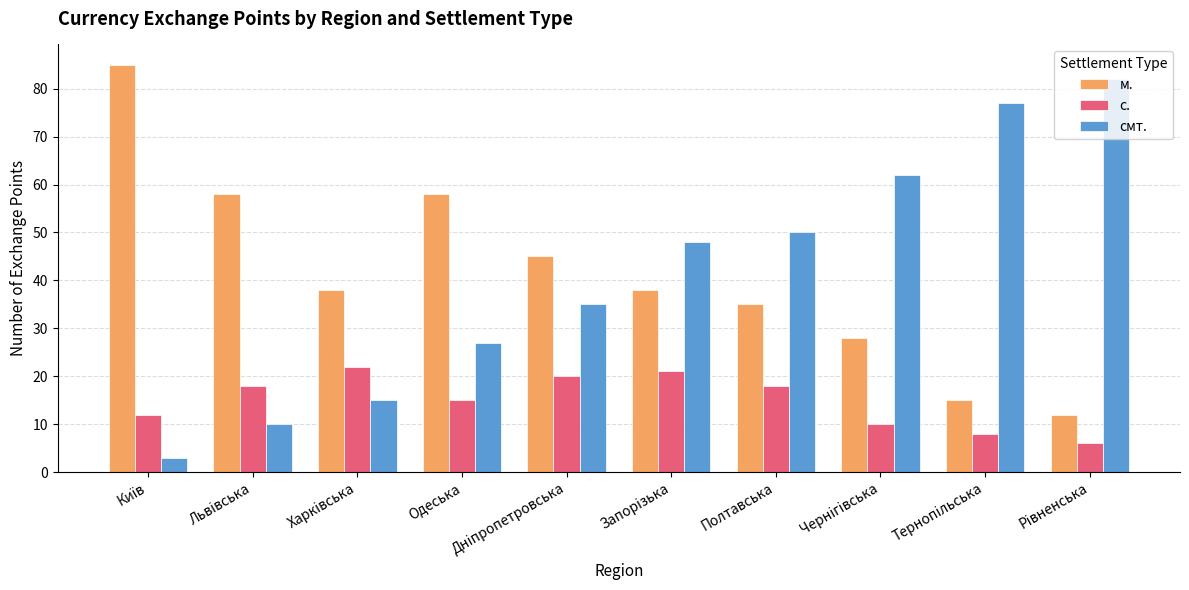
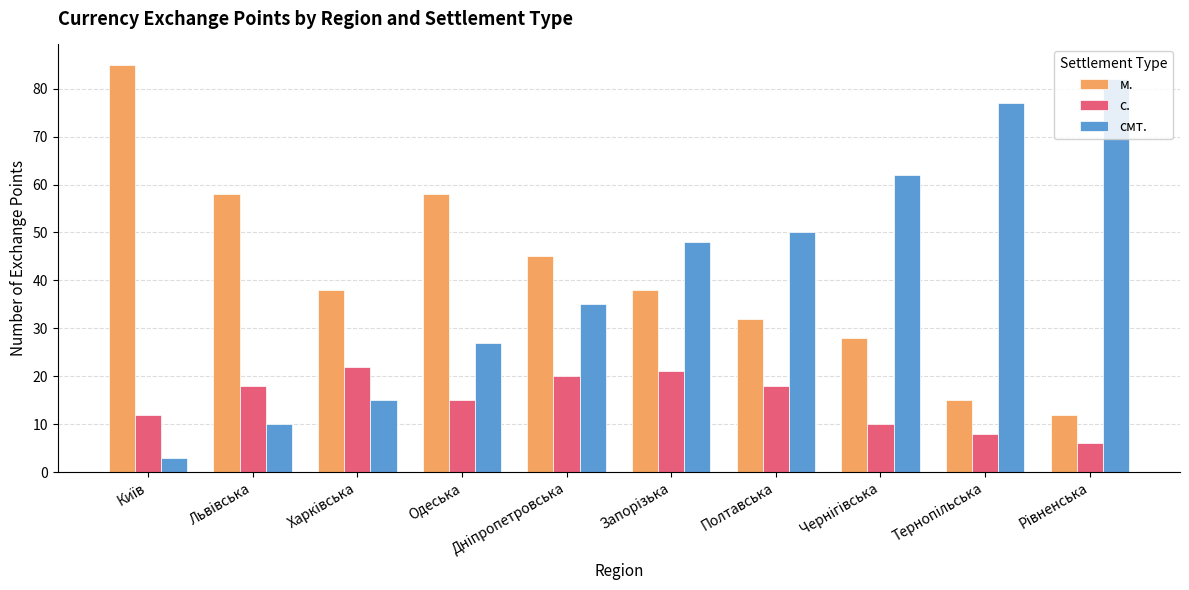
м., Полтавська: 35 -> 32
